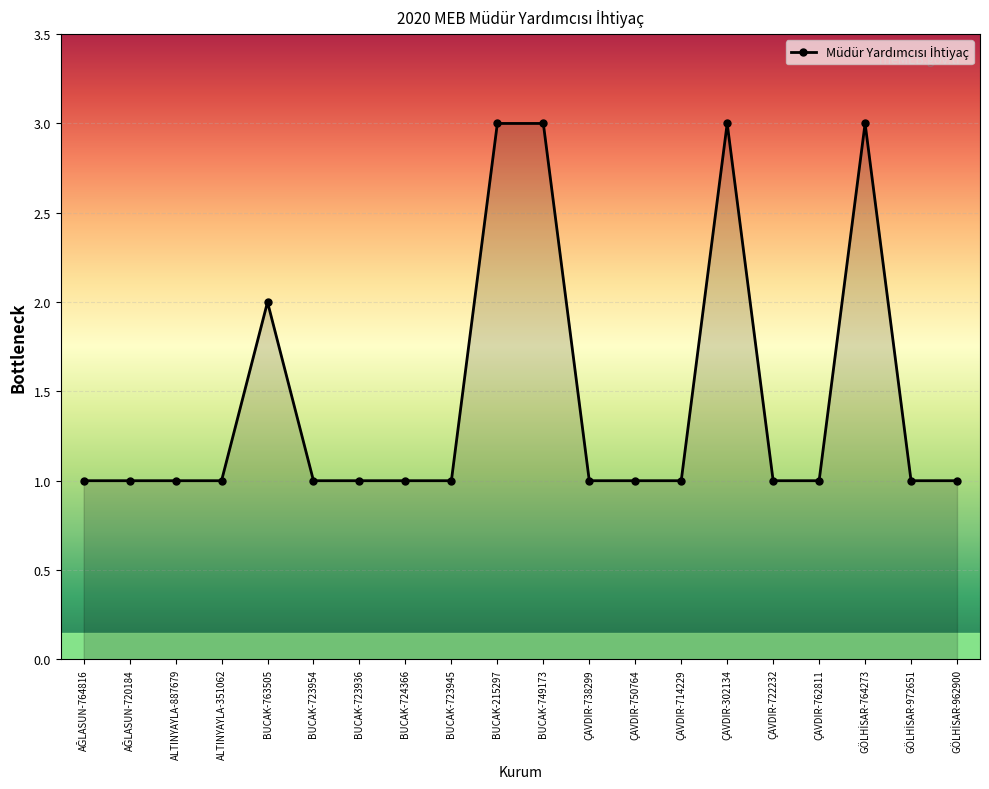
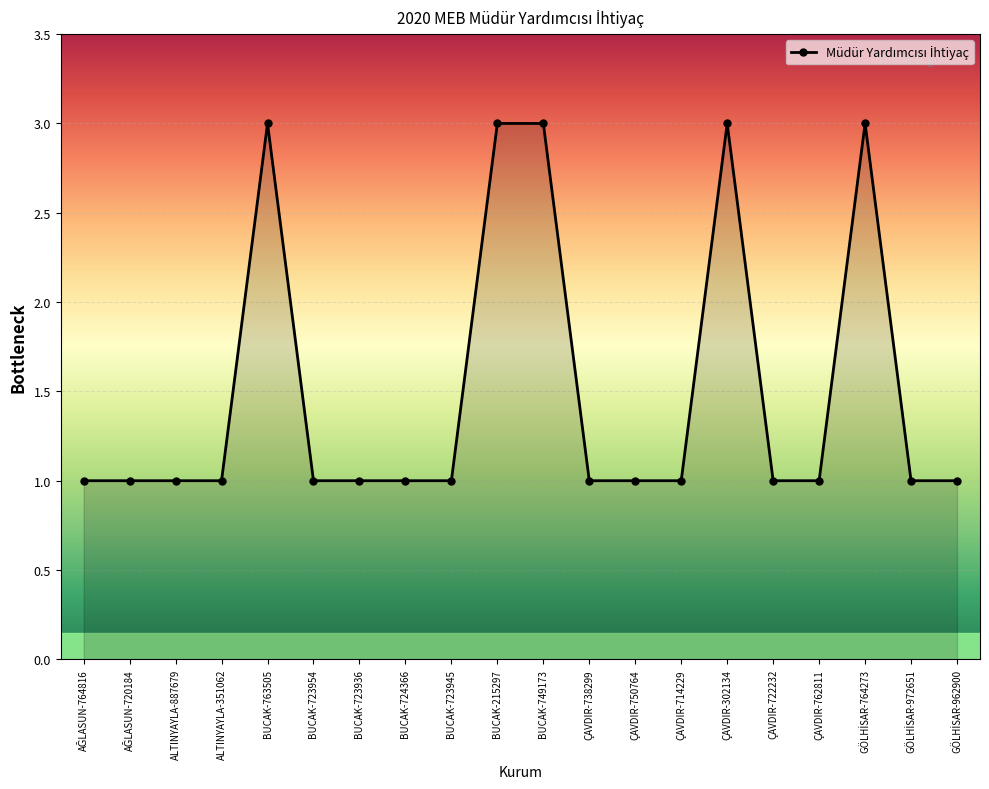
BUCAK-763505: 2 -> 3
